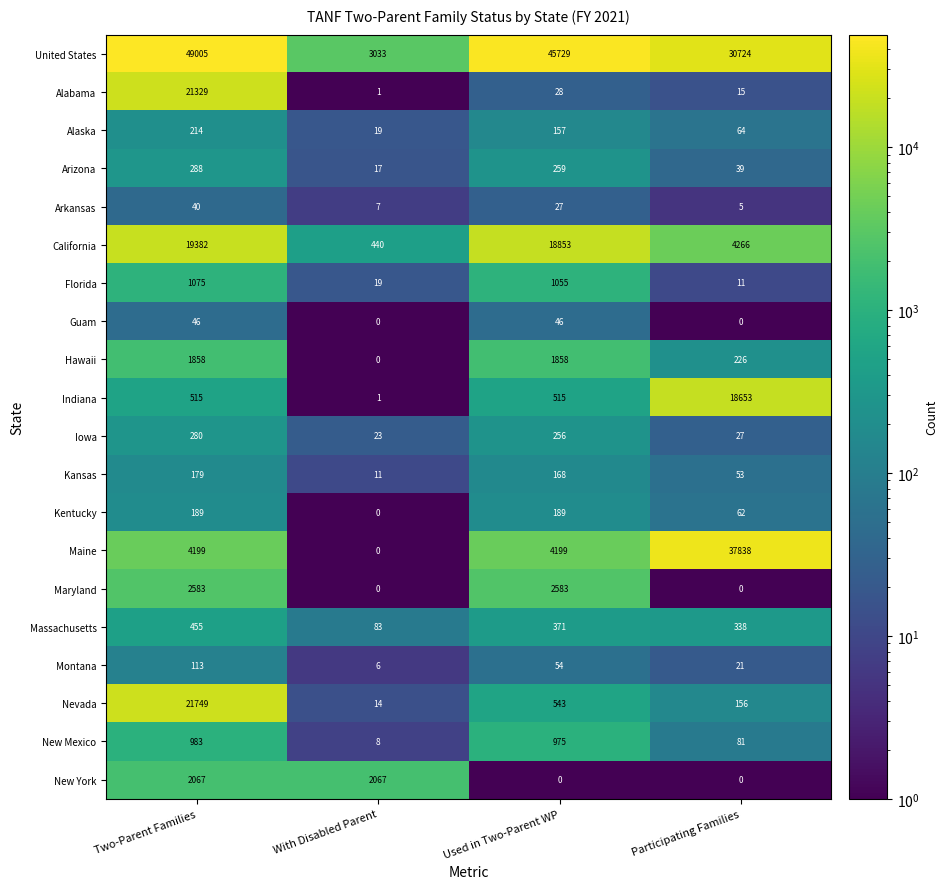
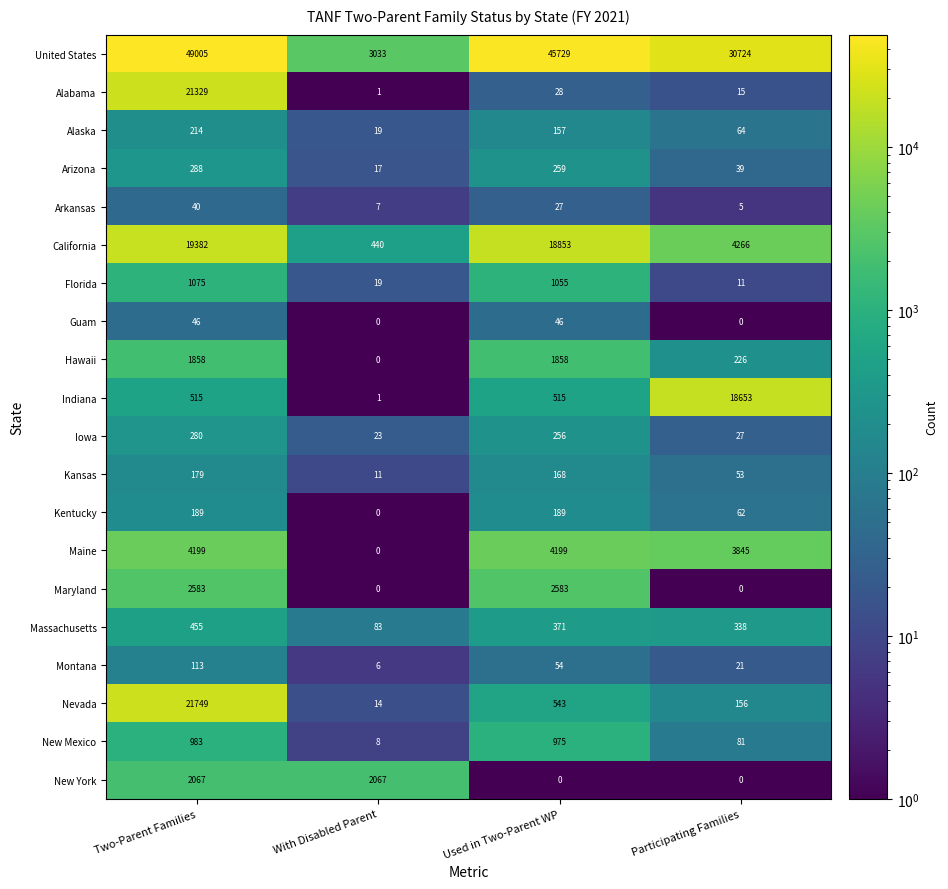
Maine, Participating Families: 37838 -> 3845
